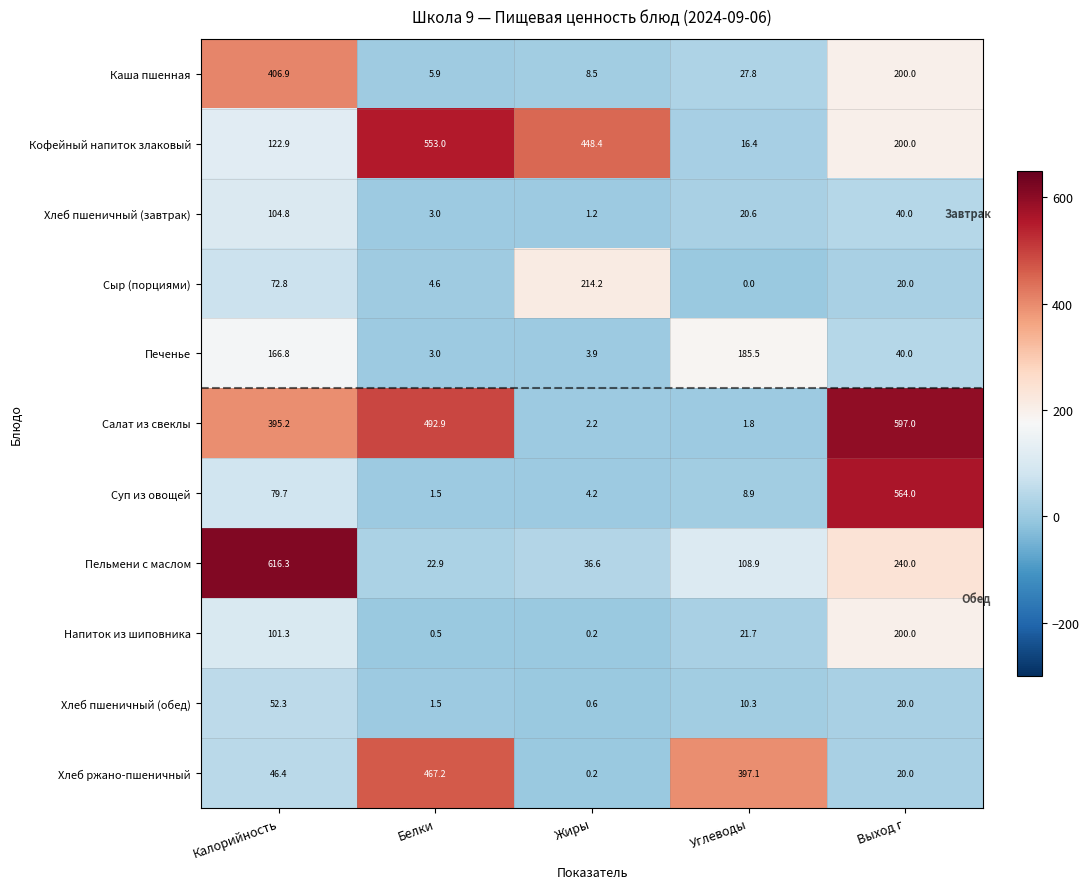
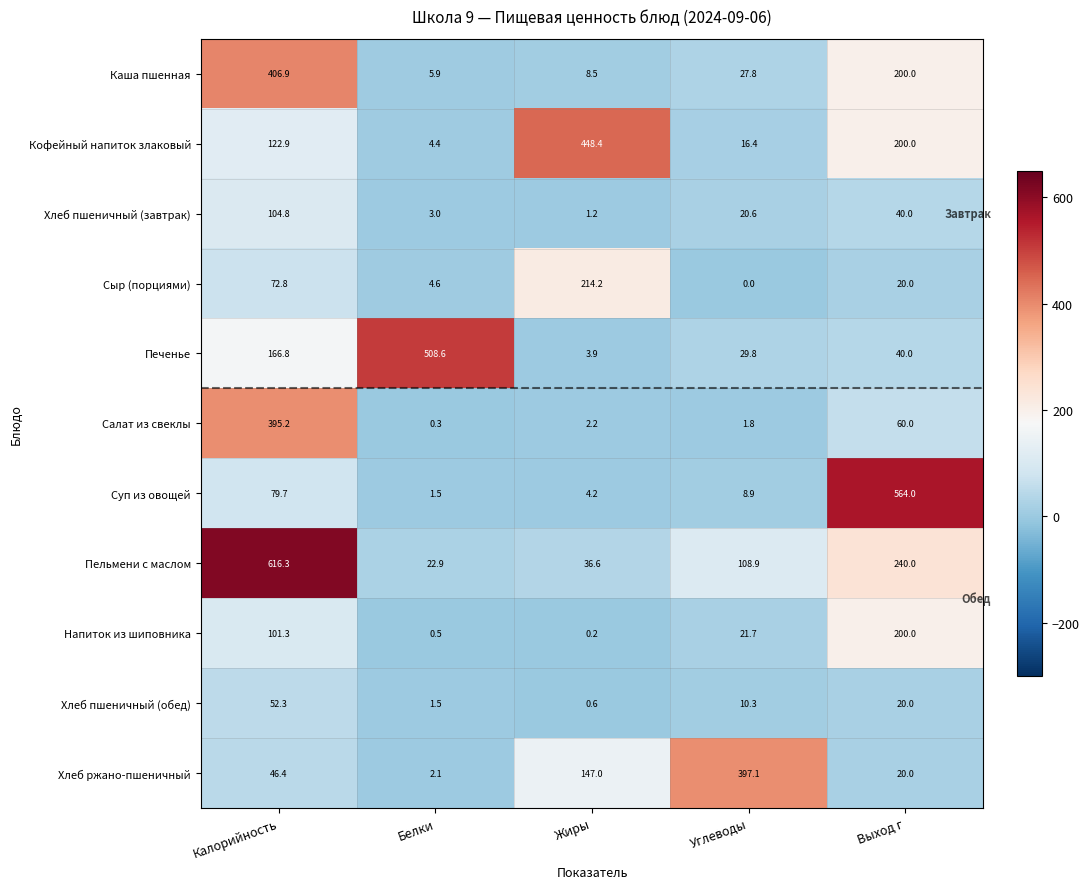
Кофейный напиток злаковый, Белки: 553.0 -> 4.4
Печенье, Белки: 3.0 -> 508.6
Печенье, Углеводы: 185.5 -> 29.8
Салат из свеклы, Белки: 492.9 -> 0.3
Салат из свеклы, Выход г: 597.0 -> 60.0
Хлеб ржано-пшеничный, Белки: 467.2 -> 2.1
Хлеб ржано-пшеничный, Жиры: 0.2 -> 147.0
